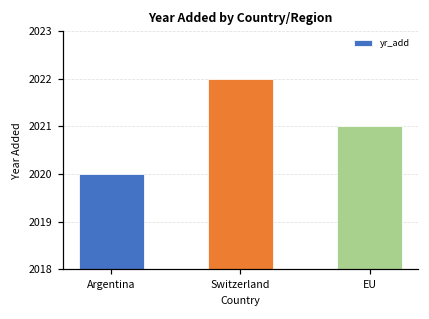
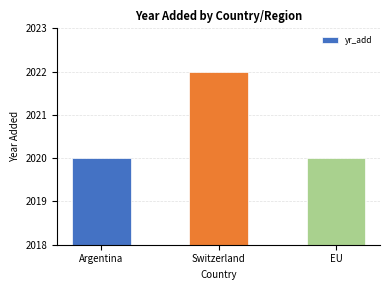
EU: 2021 -> 2020
